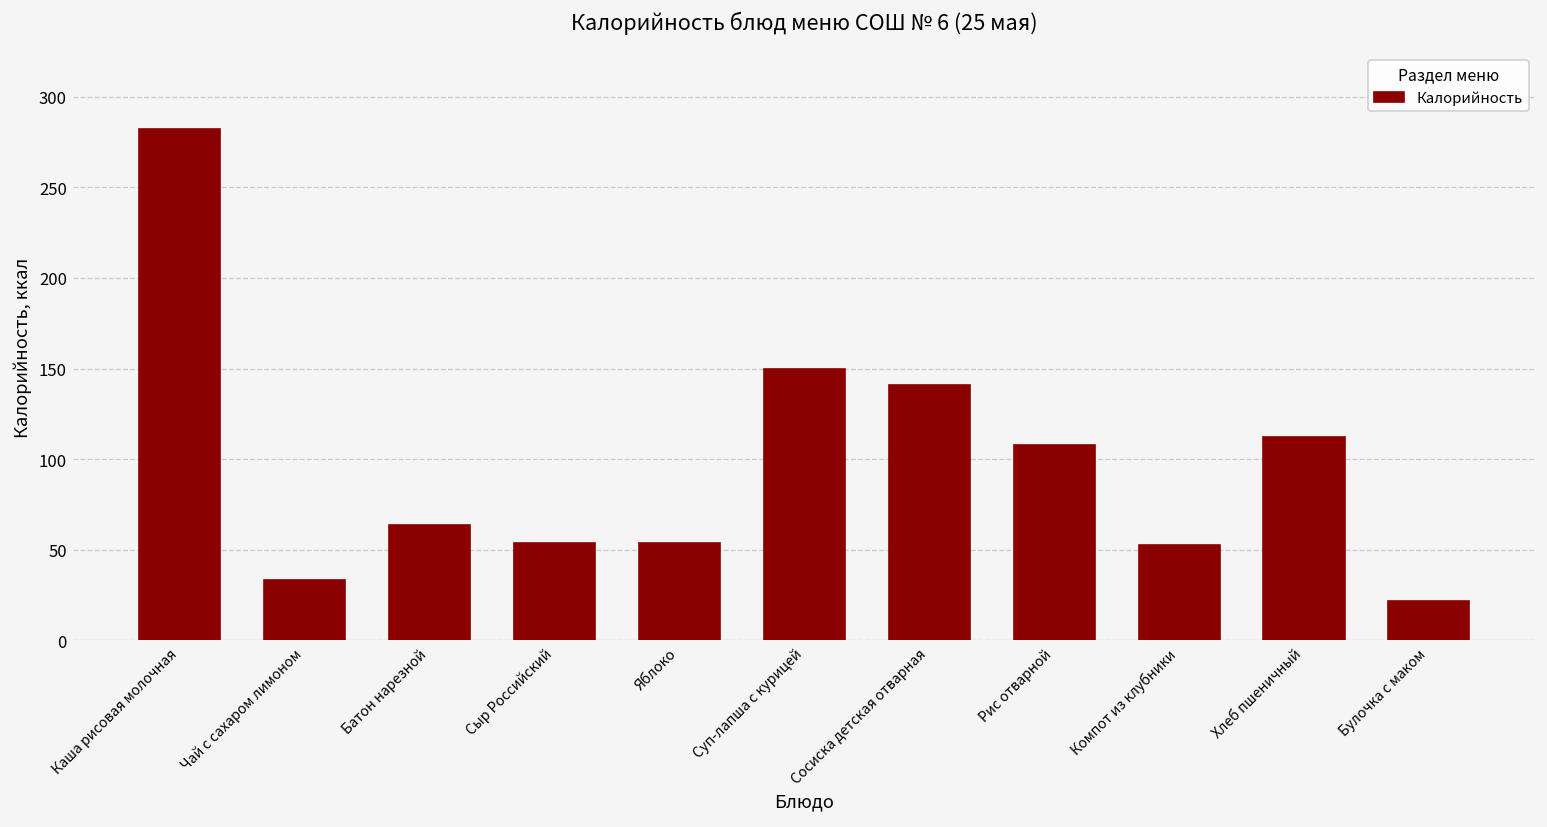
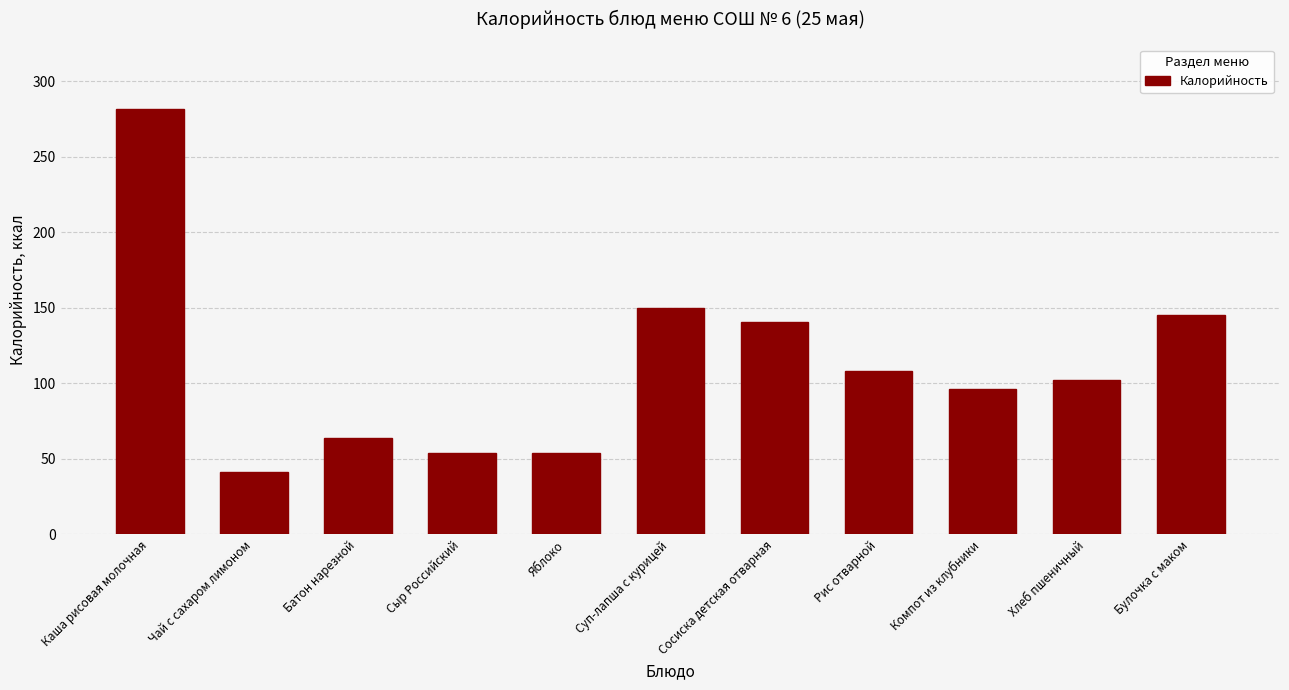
Чай с сахаром лимоном: 33 -> 42
Компот из клубники: 53 -> 96
Хлеб пшеничный: 112 -> 102
Булочка с маком: 22 -> 145
